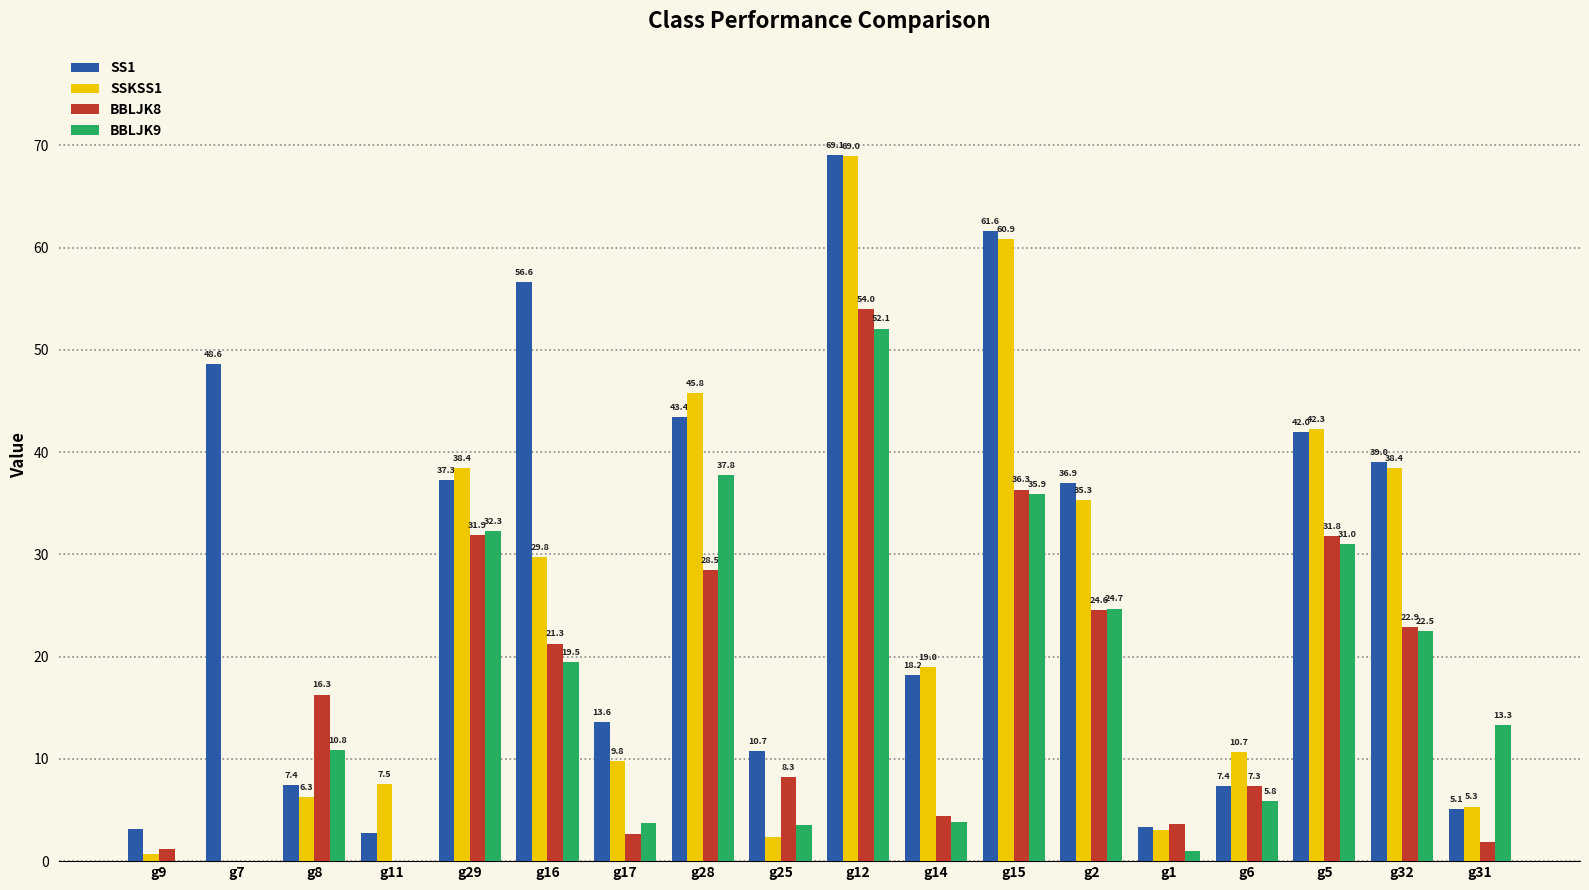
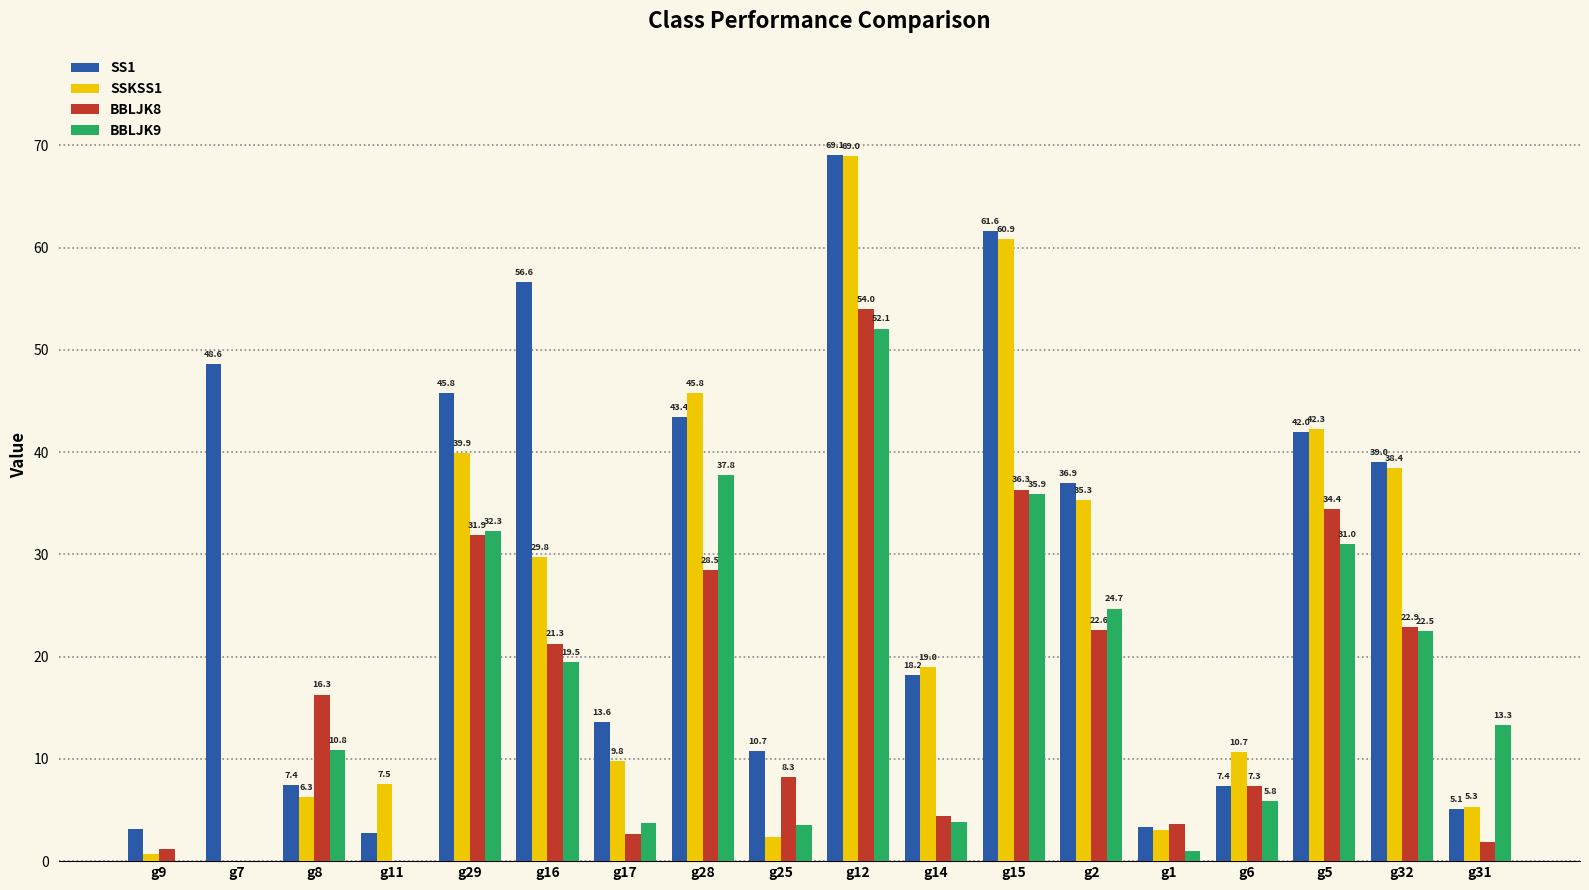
SS1, g29: 37.3 -> 45.8
SSKSS1, g29: 38.4 -> 39.9
BBLJK8, g2: 24.6 -> 22.6
BBLJK8, g5: 31.8 -> 34.4
